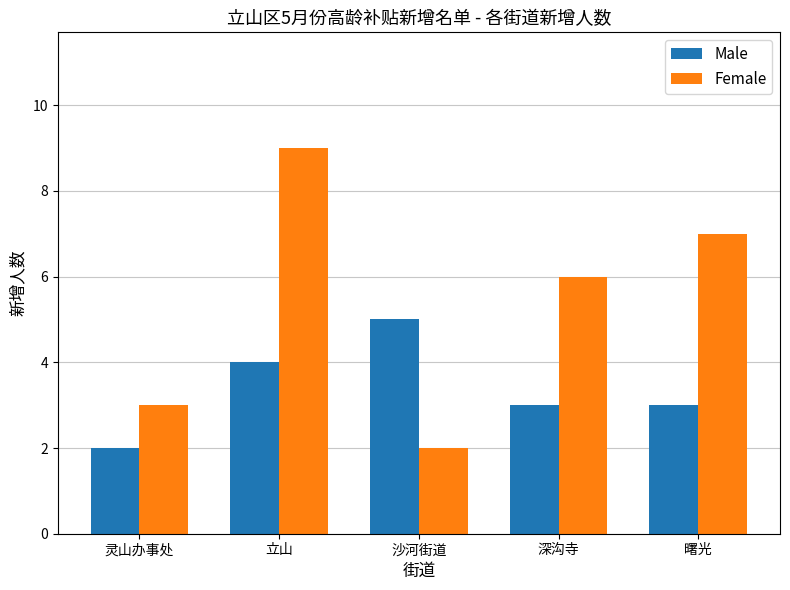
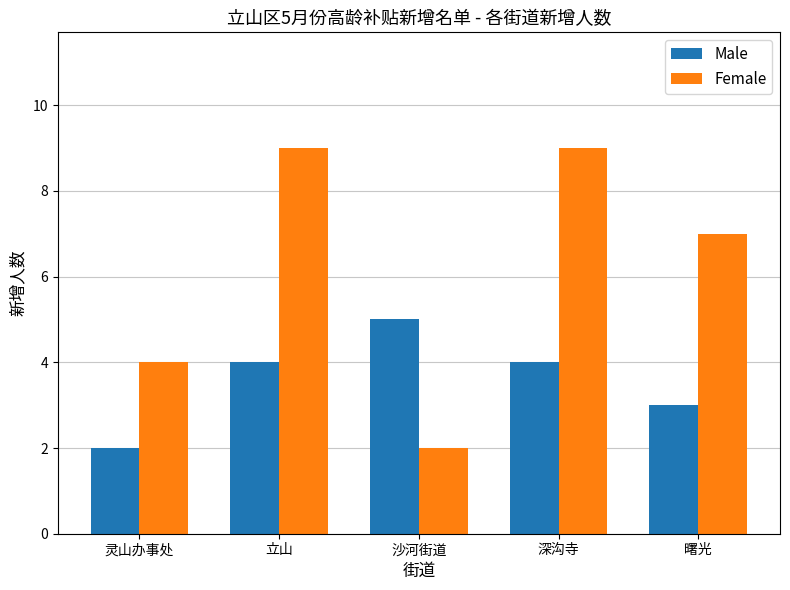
Female, 灵山办事处: 3 -> 4
Male, 深沟寺: 3 -> 4
Female, 深沟寺: 6 -> 9
